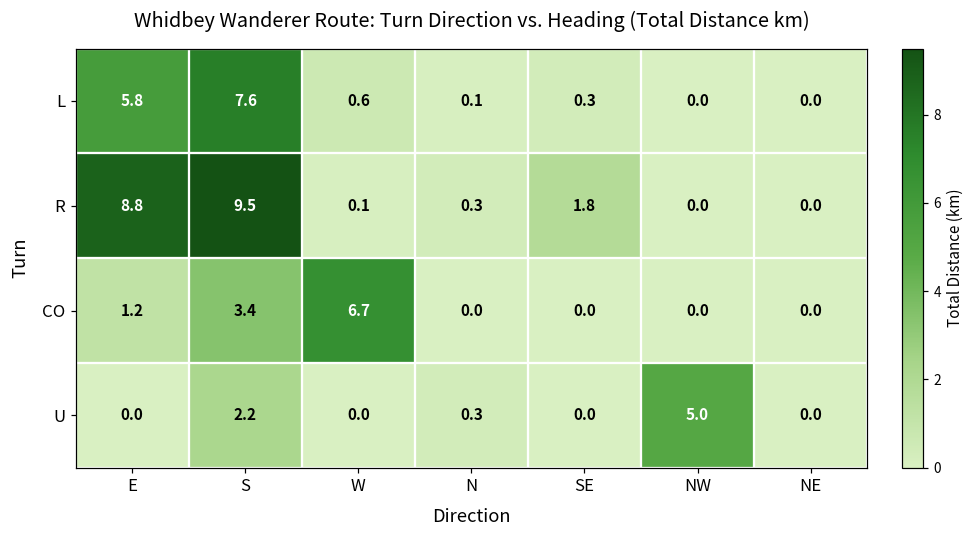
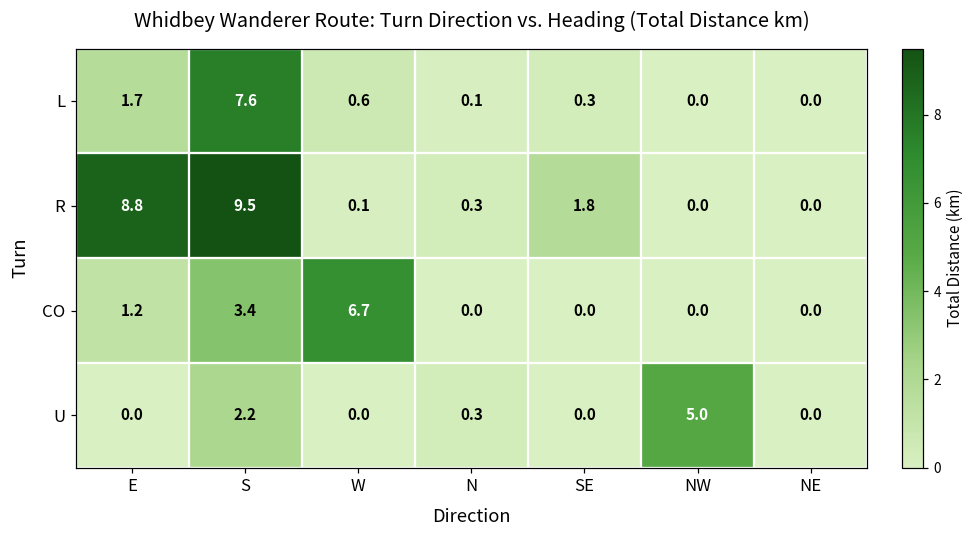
L, E: 5.8 -> 1.7
